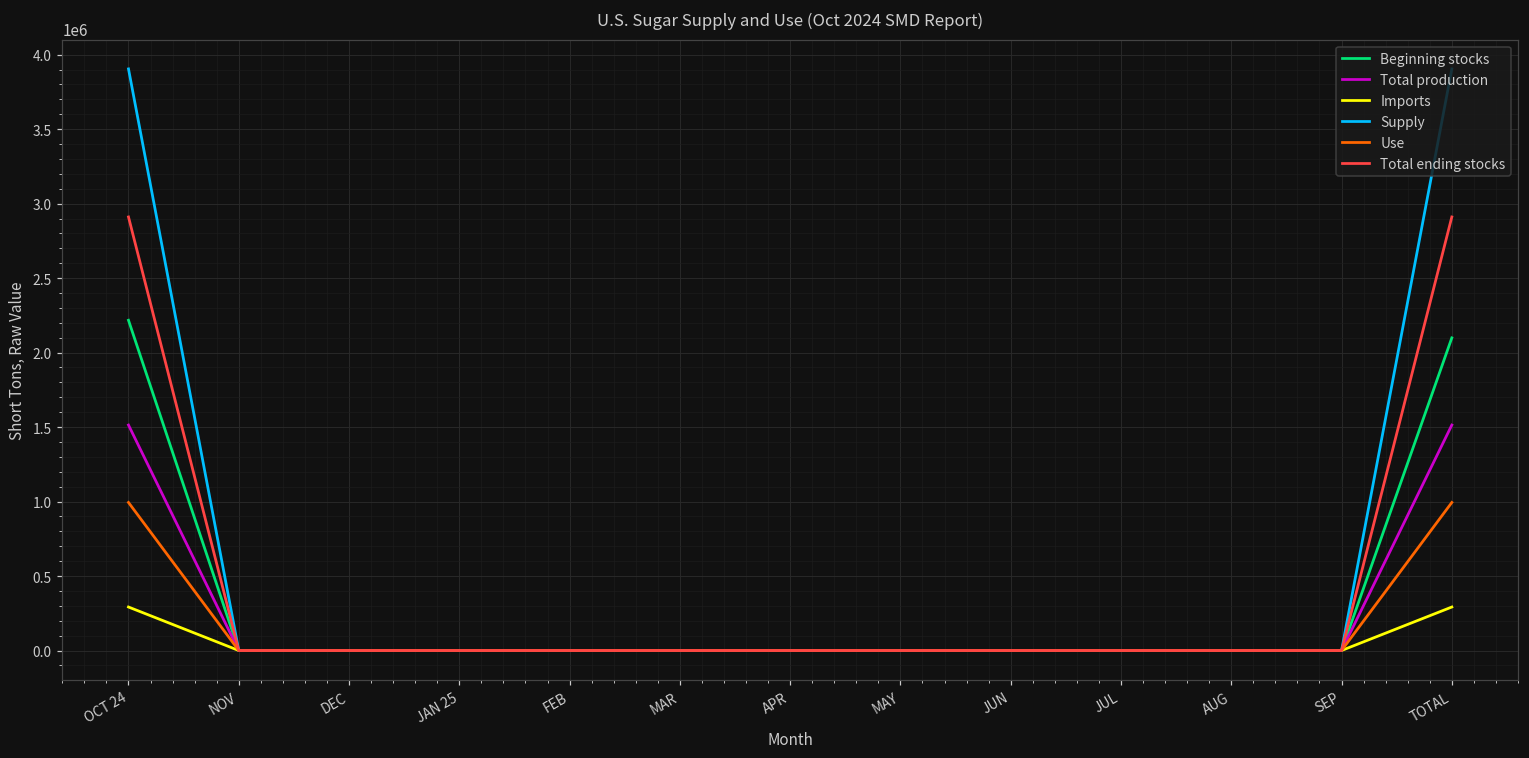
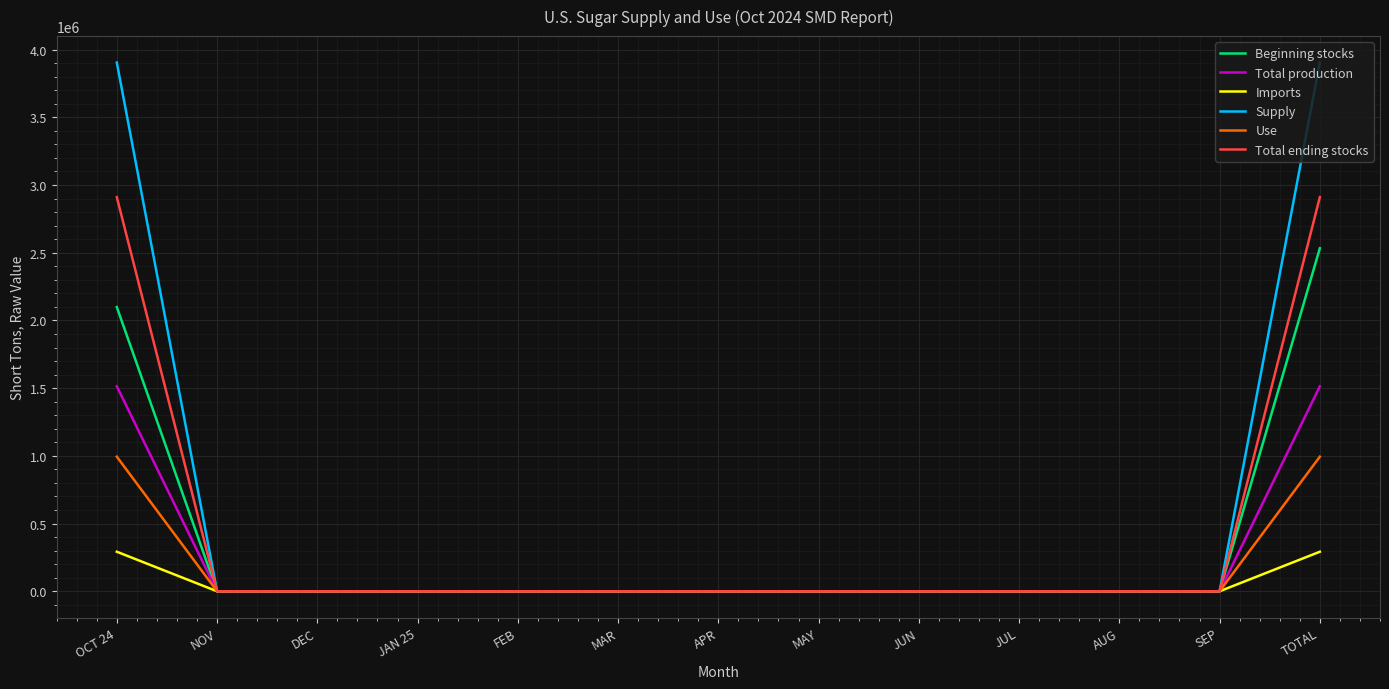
Beginning stocks, OCT 24: 2220000 -> 2100000
Beginning stocks, TOTAL: 2100000 -> 2530000
